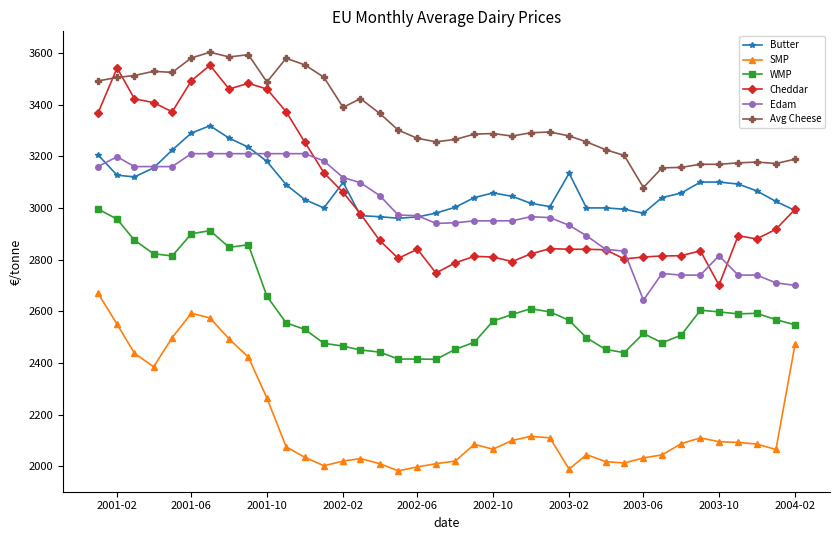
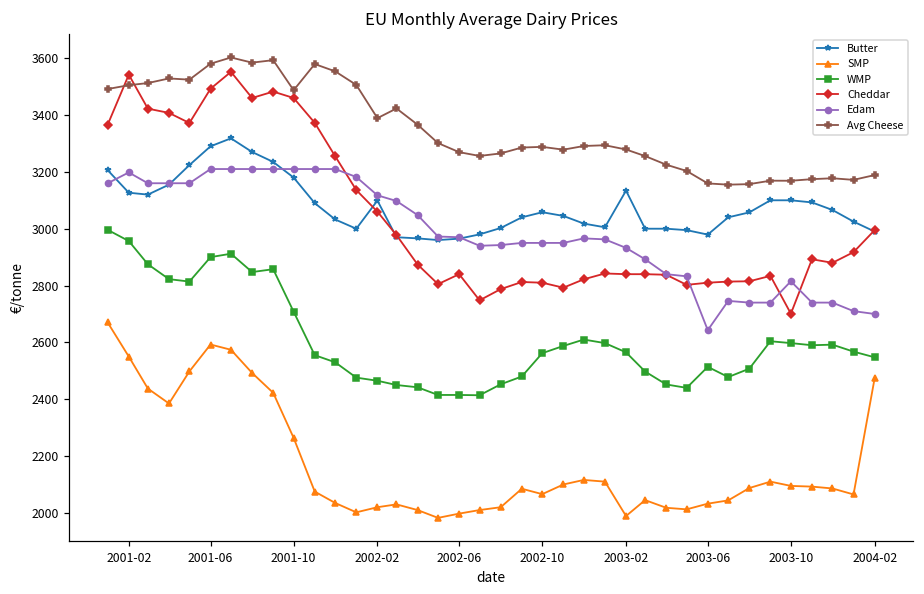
WMP, 2001-10: 2660 -> 2710
Avg Cheese, 2003-06: 3080 -> 3160
